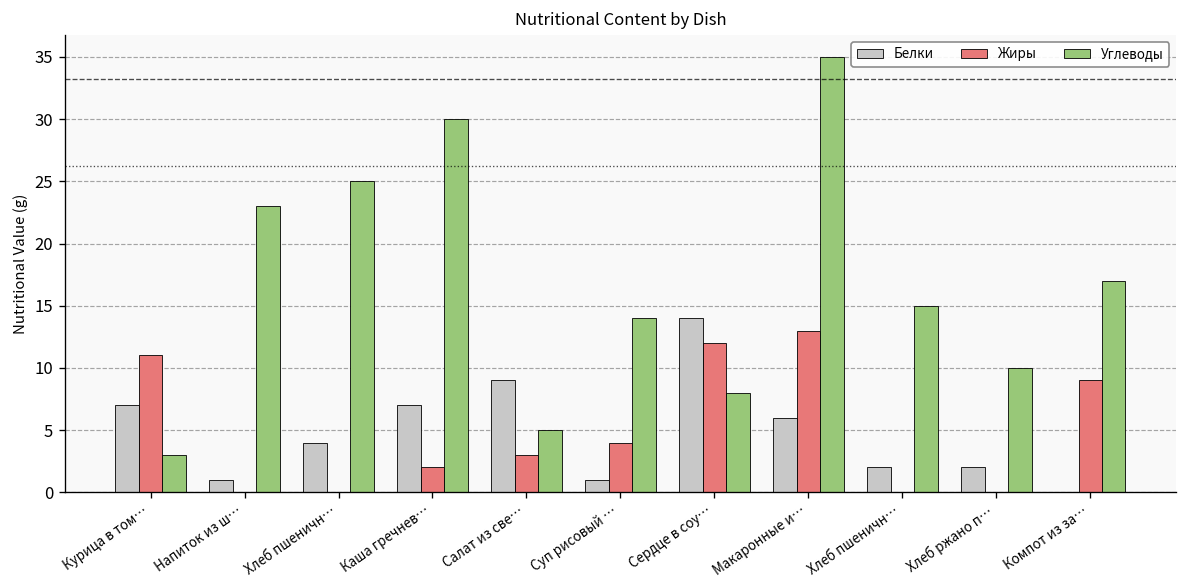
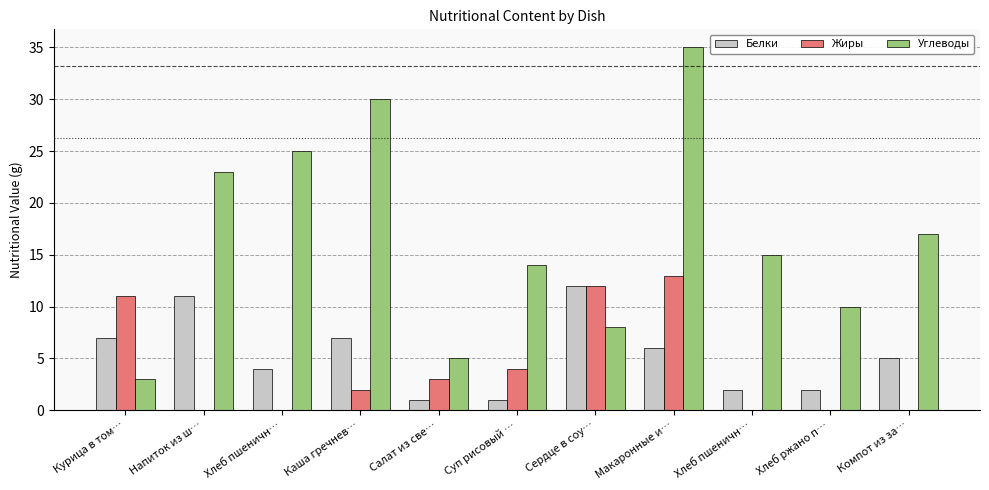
Белки, Напиток из ш…: 1 -> 11
Белки, Салат из све…: 9 -> 1
Белки, Сердце в соу…: 14 -> 12
Белки, Компот из за…: 0 -> 5
Жиры, Компот из за…: 9 -> 0
